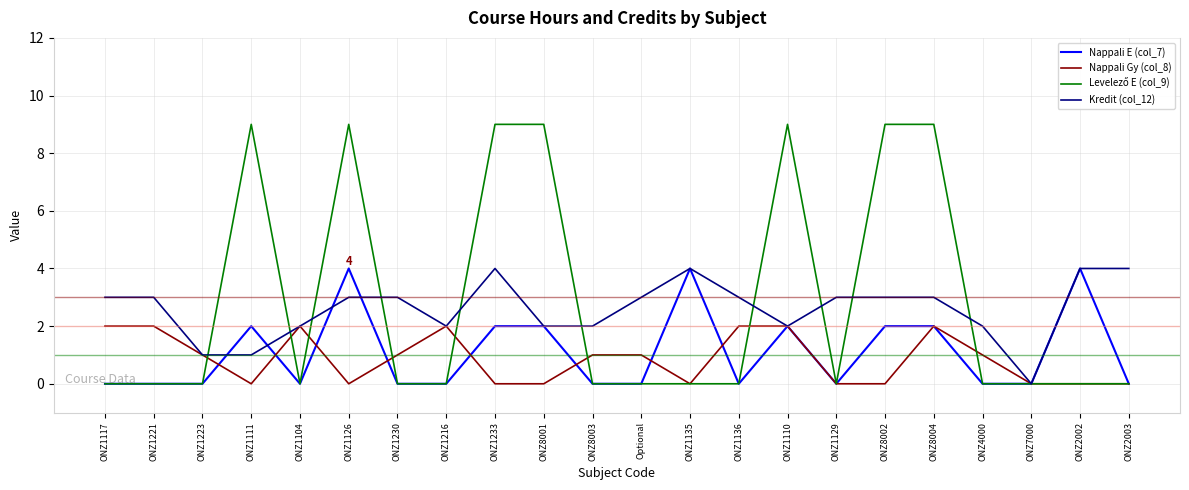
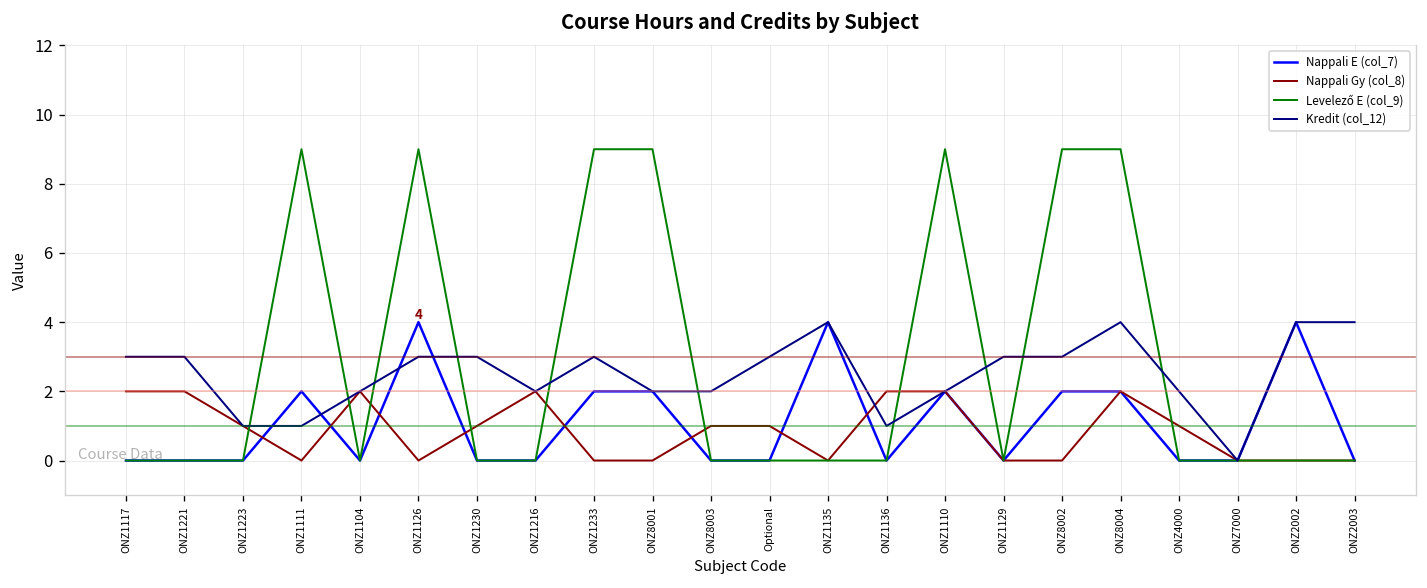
Kredit (col_12), ONZ1233: 4 -> 3
Kredit (col_12), ONZ1136: 3 -> 1
Kredit (col_12), ONZ8004: 3 -> 4
